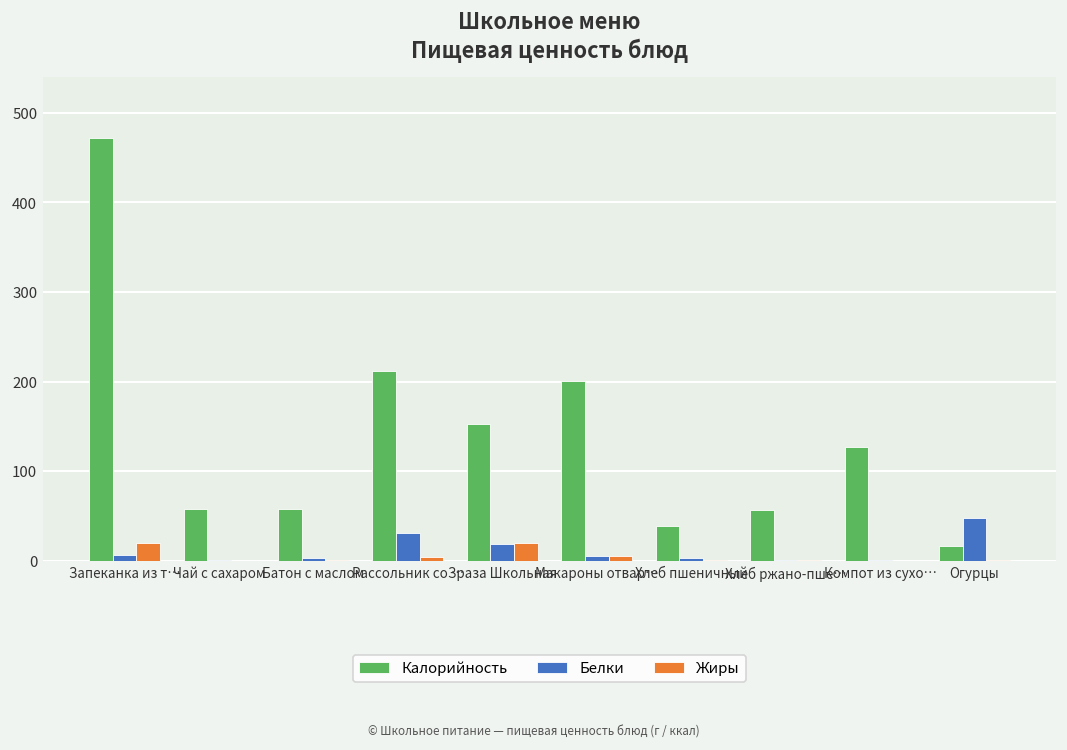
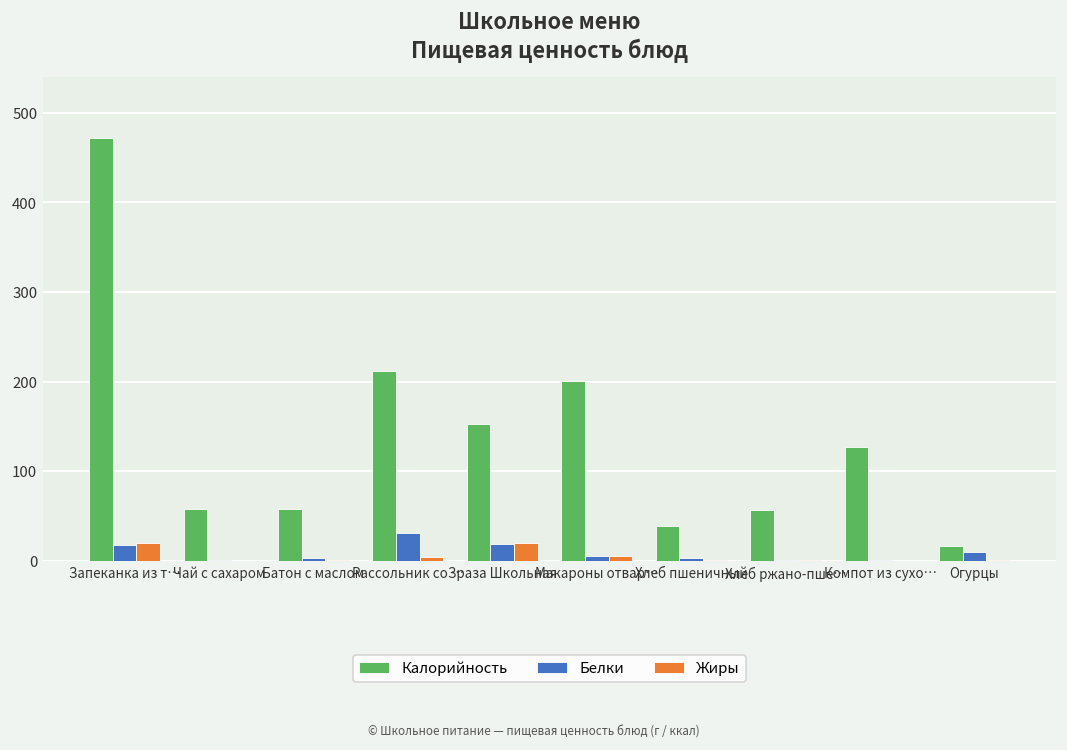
Белки, Запеканка из т…: 10 -> 20
Белки, Огурцы: 50 -> 10
